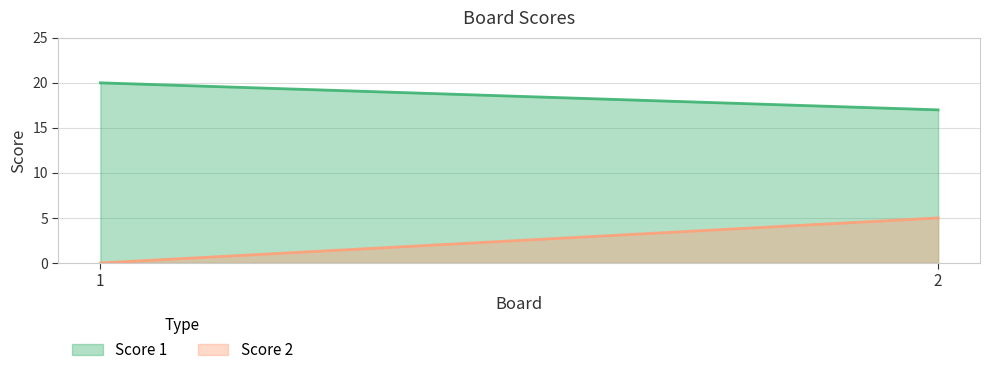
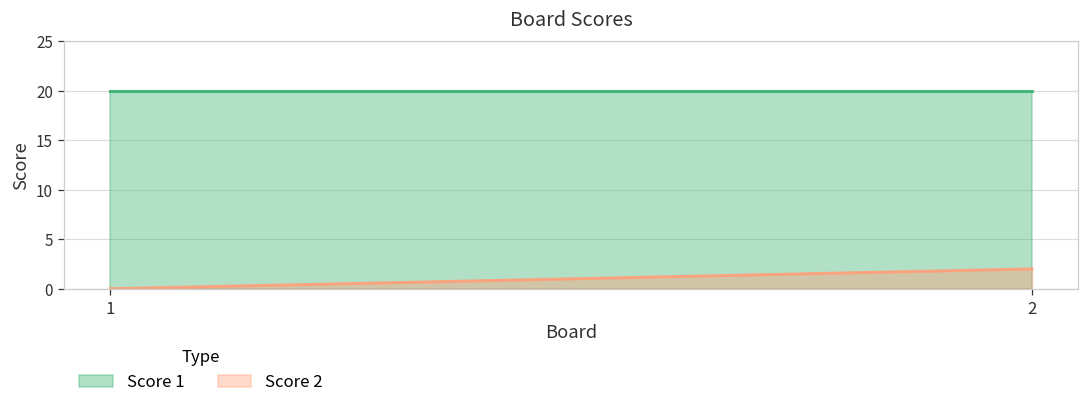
Score 1, 2: 17 -> 20
Score 2, 2: 5 -> 2
